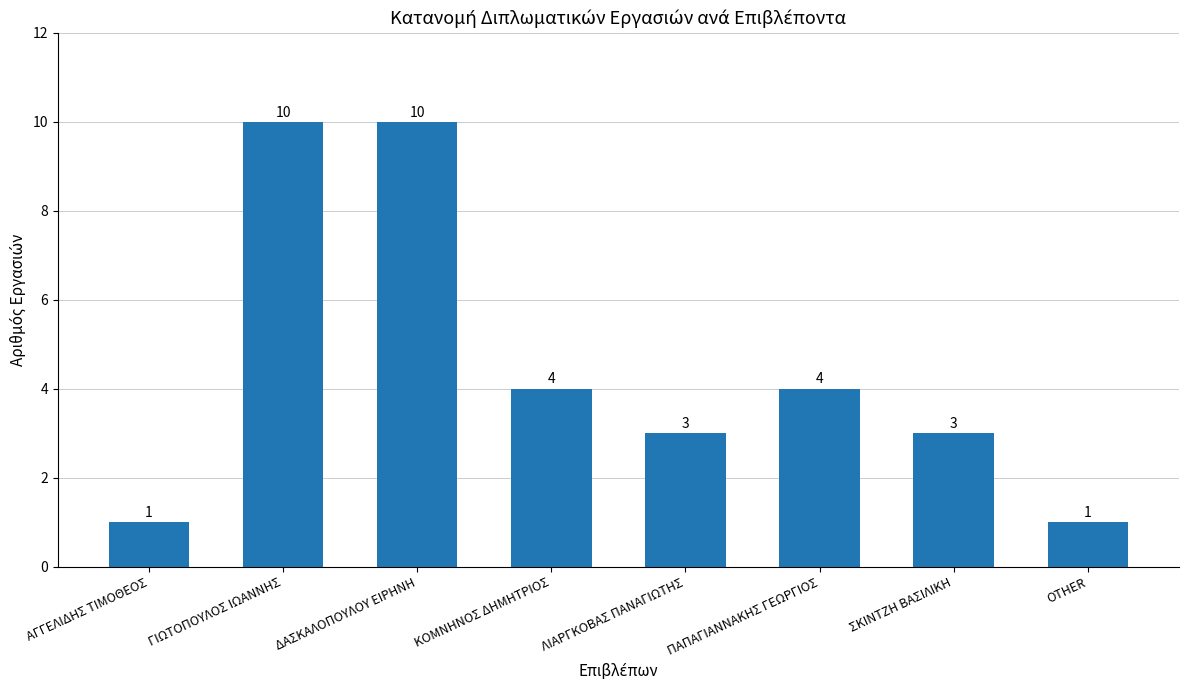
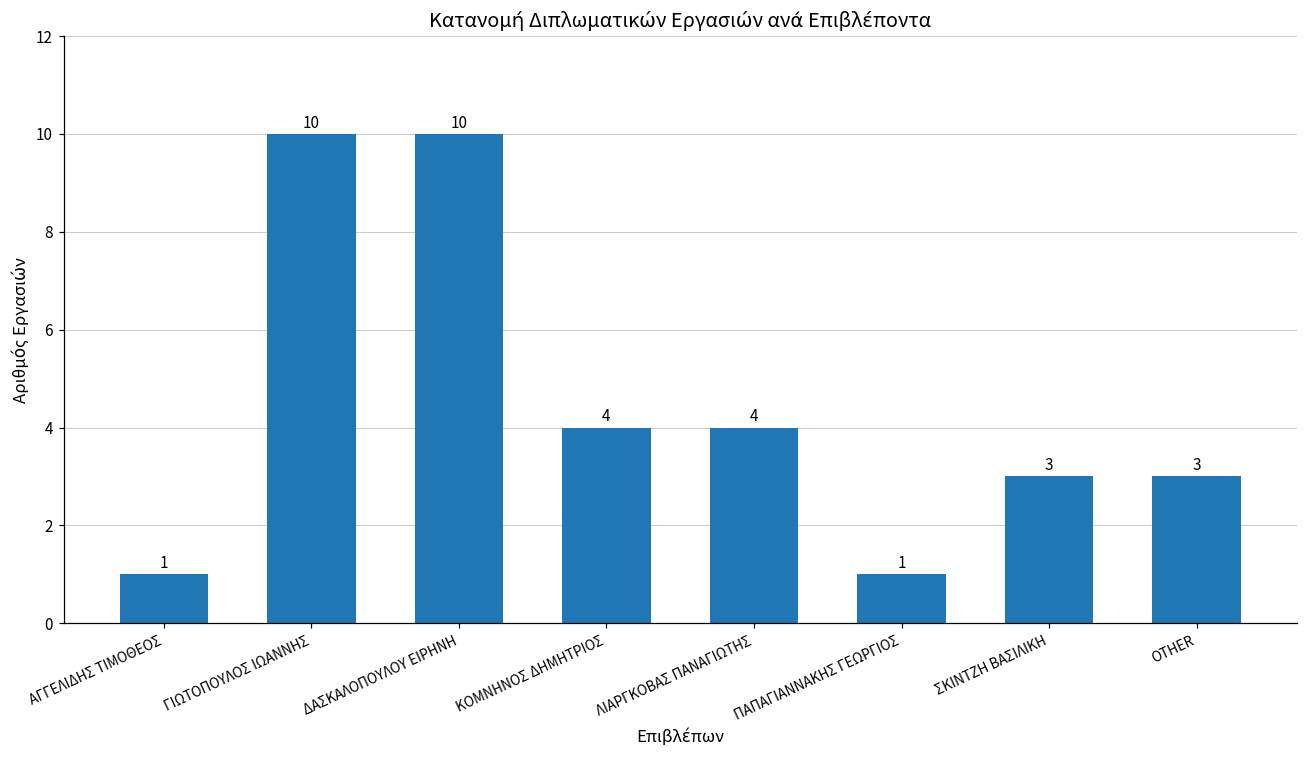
ΛΙΑΡΓΚΟΒΑΣ ΠΑΝΑΓΙΩΤΗΣ: 3 -> 4
ΠΑΠΑΓΙΑΝΝΑΚΗΣ ΓΕΩΡΓΙΟΣ: 4 -> 1
OTHER: 1 -> 3
